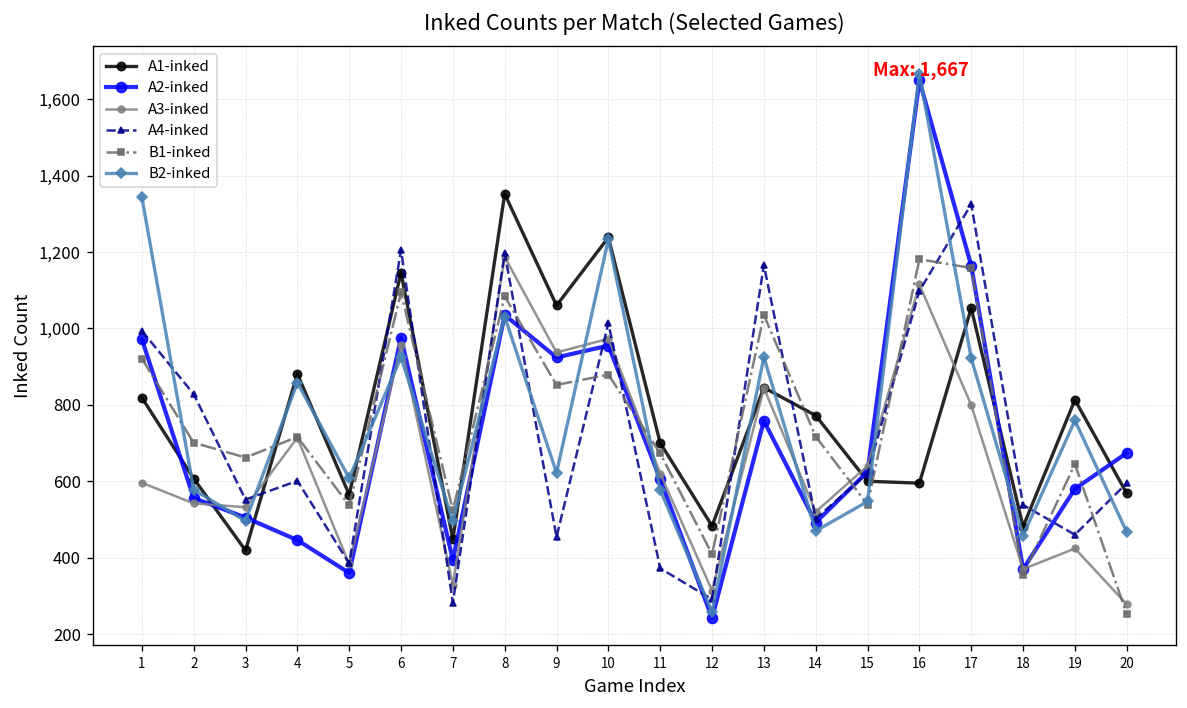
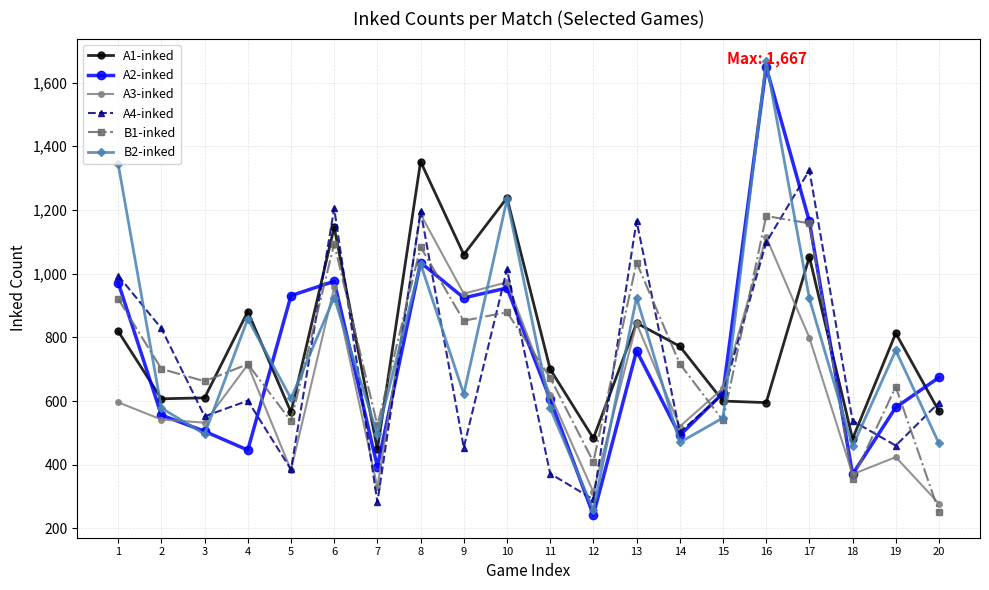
A1-inked, 3: 420 -> 610
A2-inked, 5: 360 -> 930
